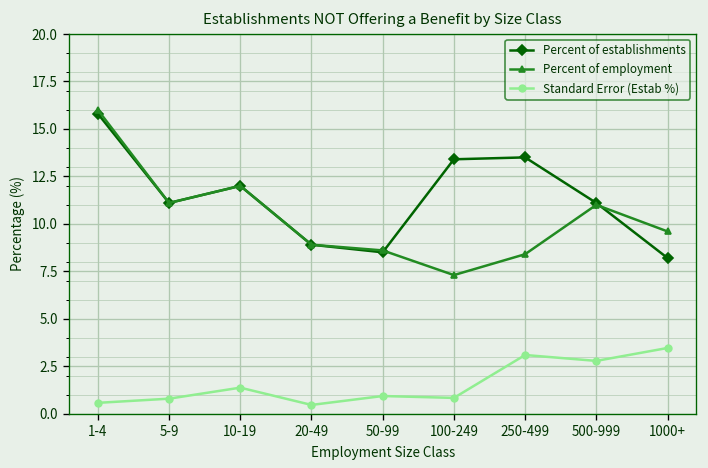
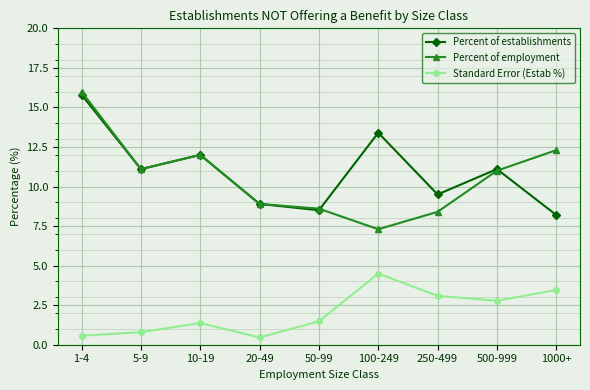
Standard Error (Estab %), 50-99: 0.9 -> 1.5
Standard Error (Estab %), 100-249: 0.8 -> 4.5
Percent of establishments, 250-499: 13.5 -> 9.5
Percent of employment, 1000+: 9.6 -> 12.3
